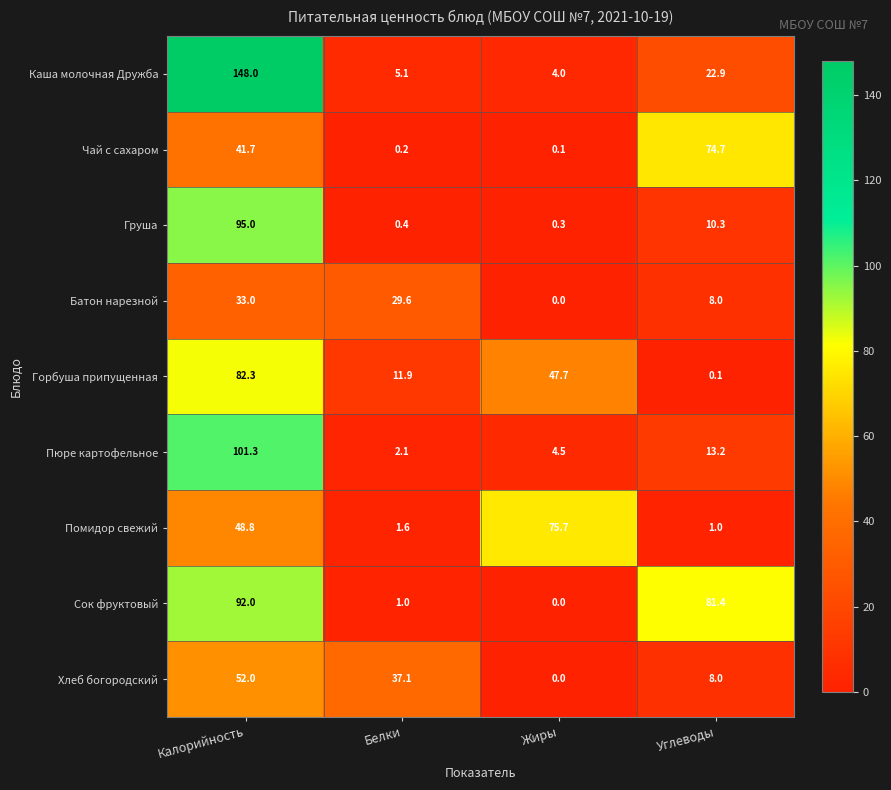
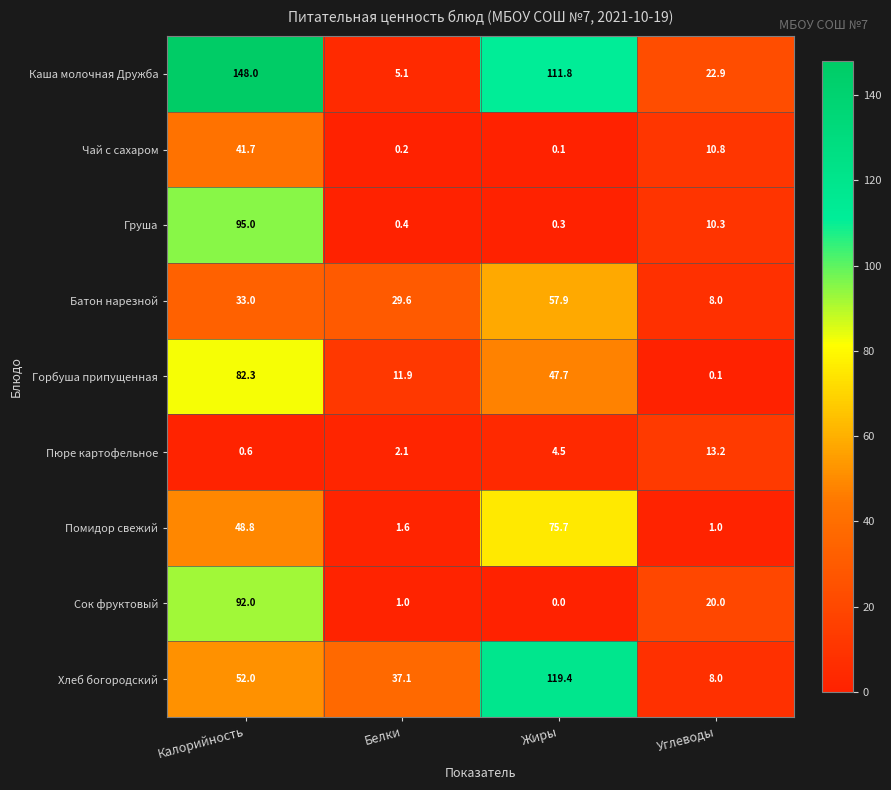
Каша молочная Дружба, Жиры: 4.0 -> 111.8
Чай с сахаром, Углеводы: 74.7 -> 10.8
Батон нарезной, Жиры: 0.0 -> 57.9
Пюре картофельное, Калорийность: 101.3 -> 0.6
Сок фруктовый, Углеводы: 81.4 -> 20.0
Хлеб богородский, Жиры: 0.0 -> 119.4
